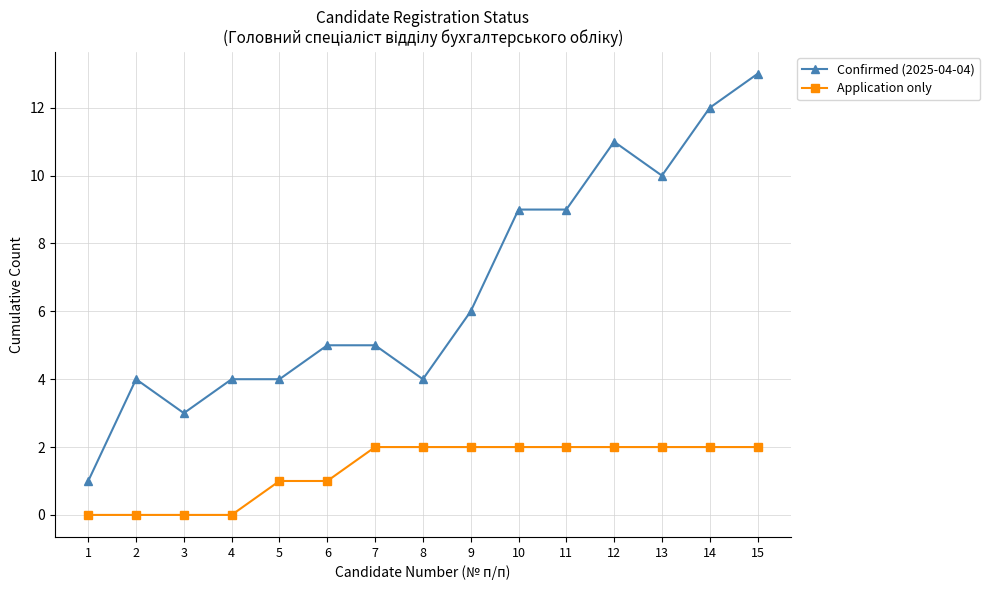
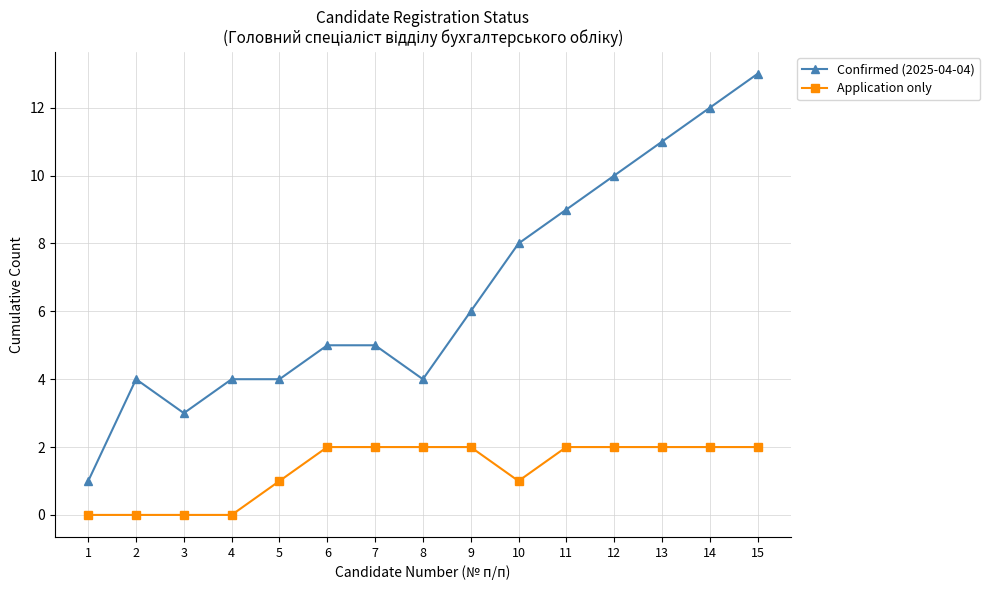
Application only, 6: 1 -> 2
Confirmed (2025-04-04), 10: 9 -> 8
Application only, 10: 2 -> 1
Confirmed (2025-04-04), 12: 11 -> 10
Confirmed (2025-04-04), 13: 10 -> 11
